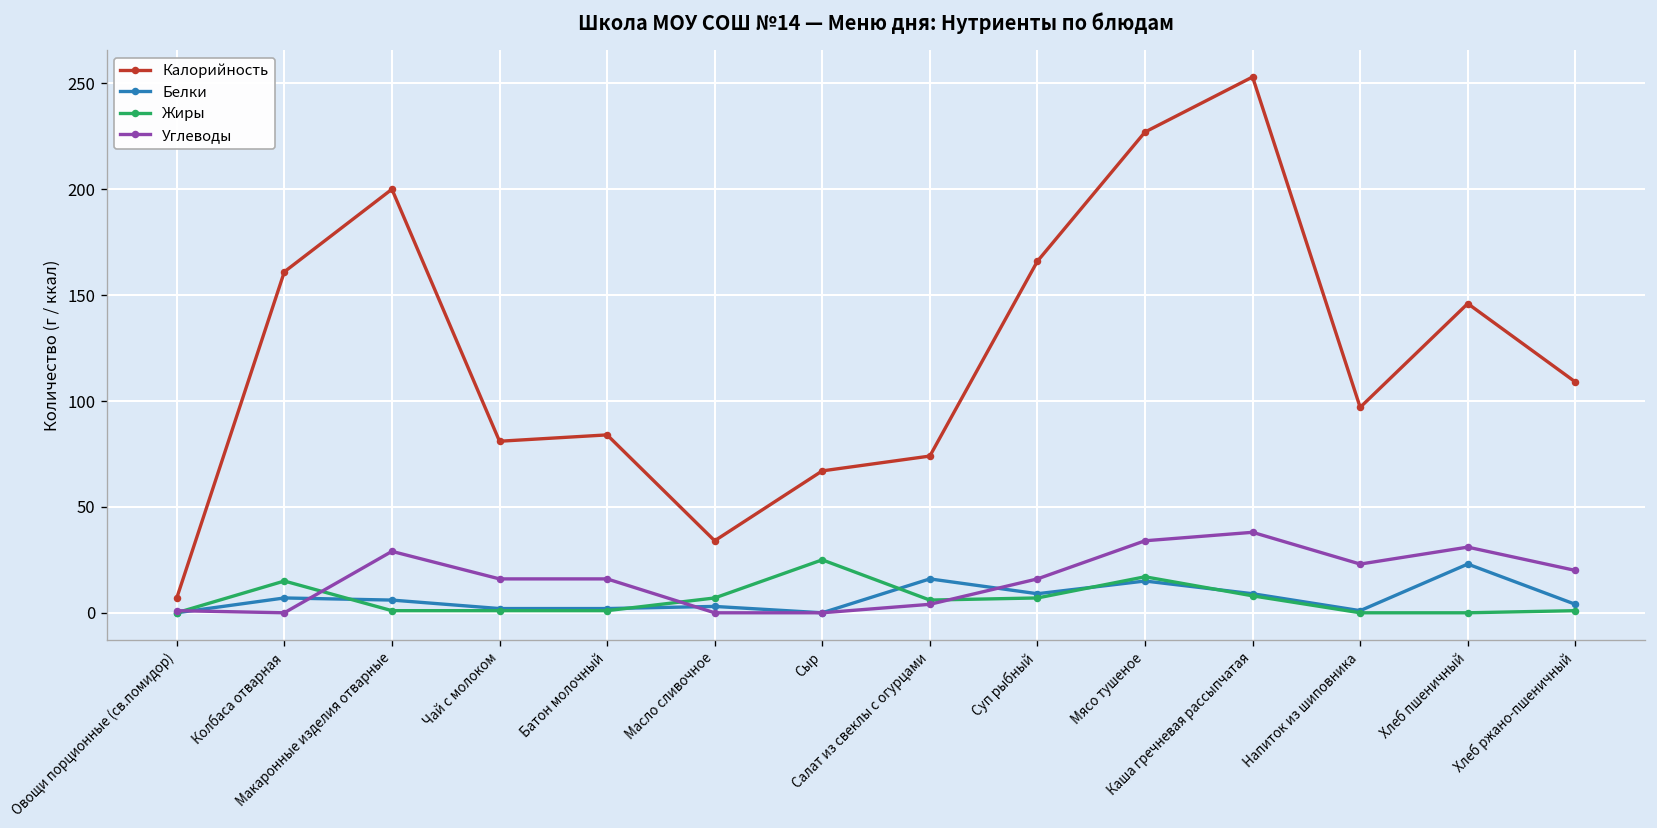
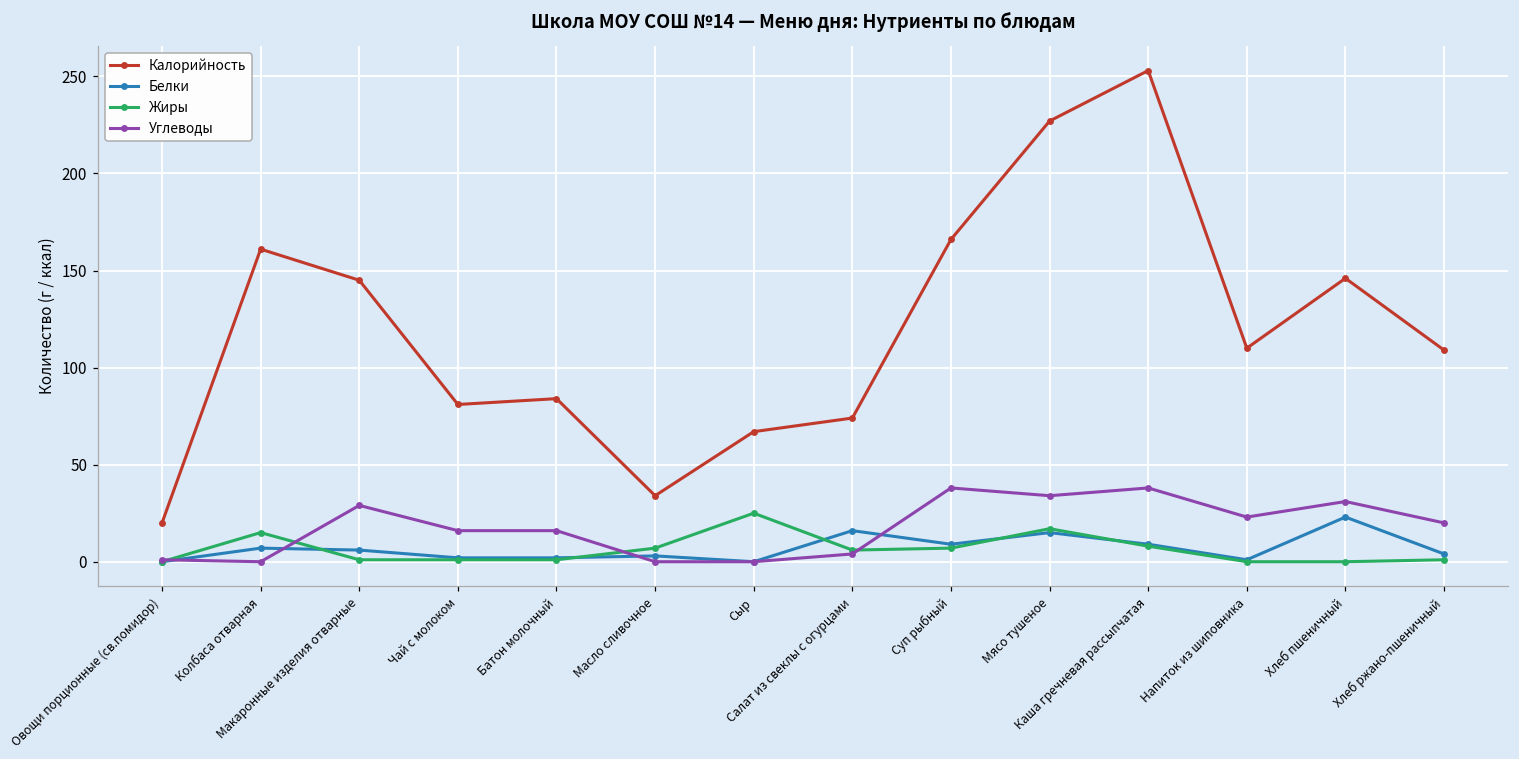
Калорийность, Овощи порционные (св.помидор): 7 -> 20
Калорийность, Макаронные изделия отварные: 200 -> 145
Углеводы, Суп рыбный: 16 -> 38
Калорийность, Напиток из шиповника: 97 -> 110
